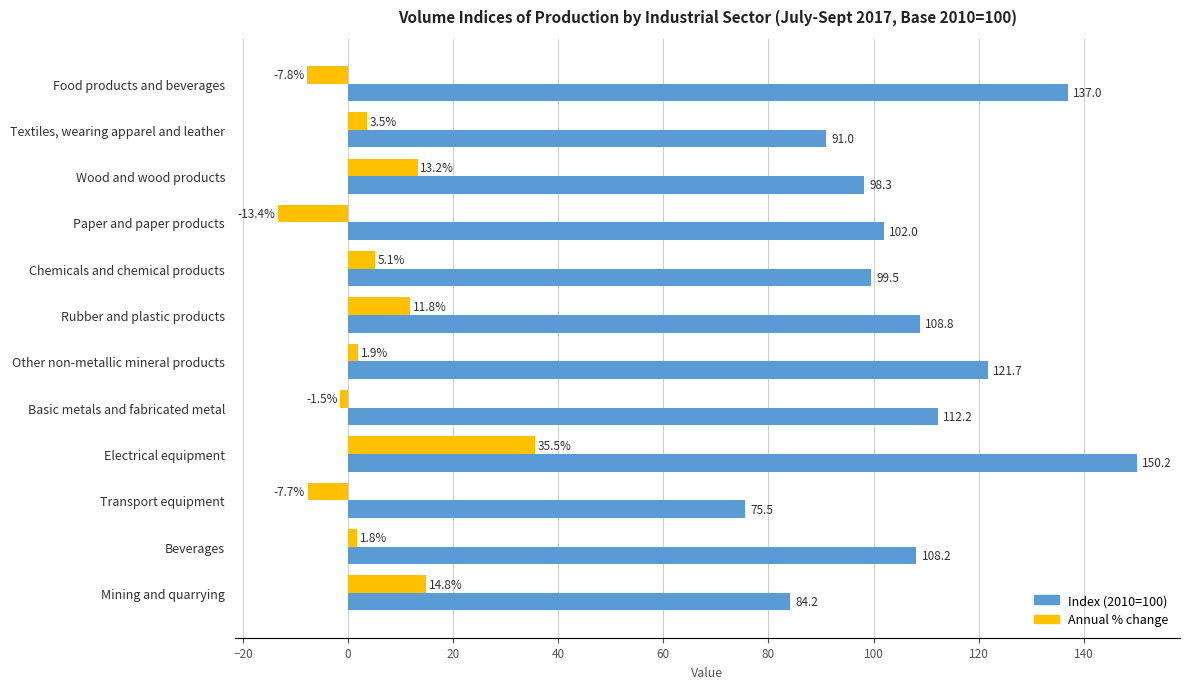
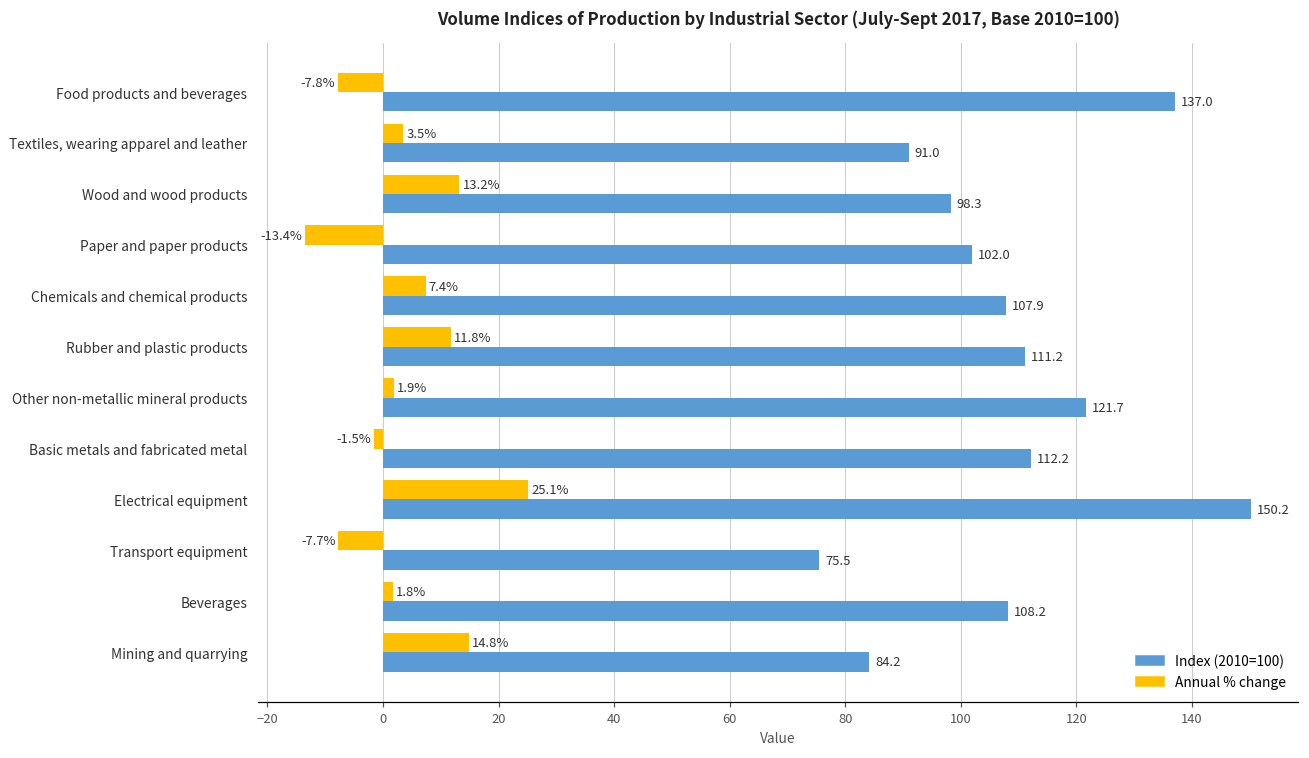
Annual % change, Chemicals and chemical products: 5.1% -> 7.4%
Index (2010=100), Chemicals and chemical products: 99.5 -> 107.9
Index (2010=100), Rubber and plastic products: 108.8 -> 111.2
Annual % change, Electrical equipment: 35.5% -> 25.1%
